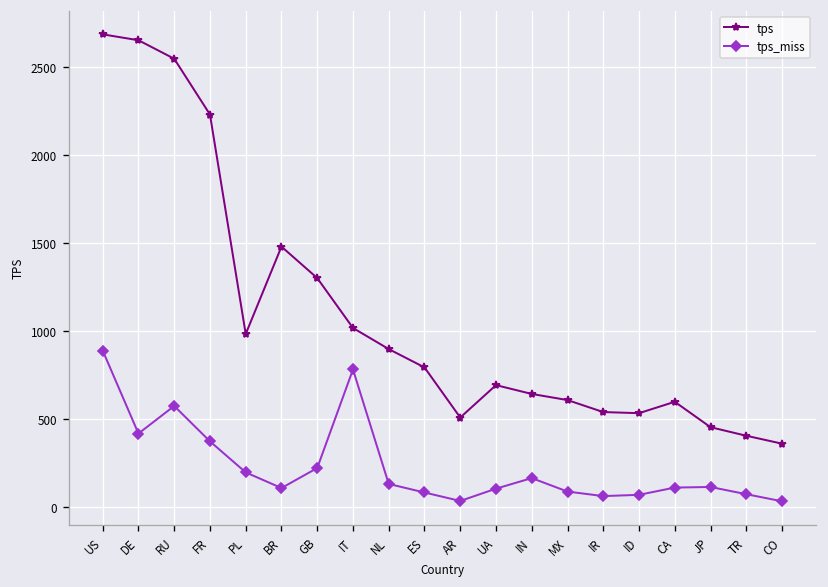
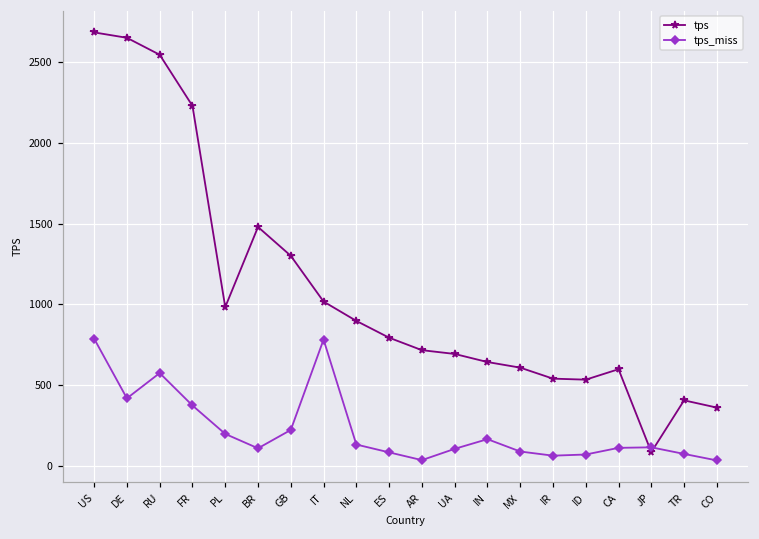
tps_miss, US: 890 -> 790
tps, AR: 510 -> 720
tps, JP: 450 -> 90
